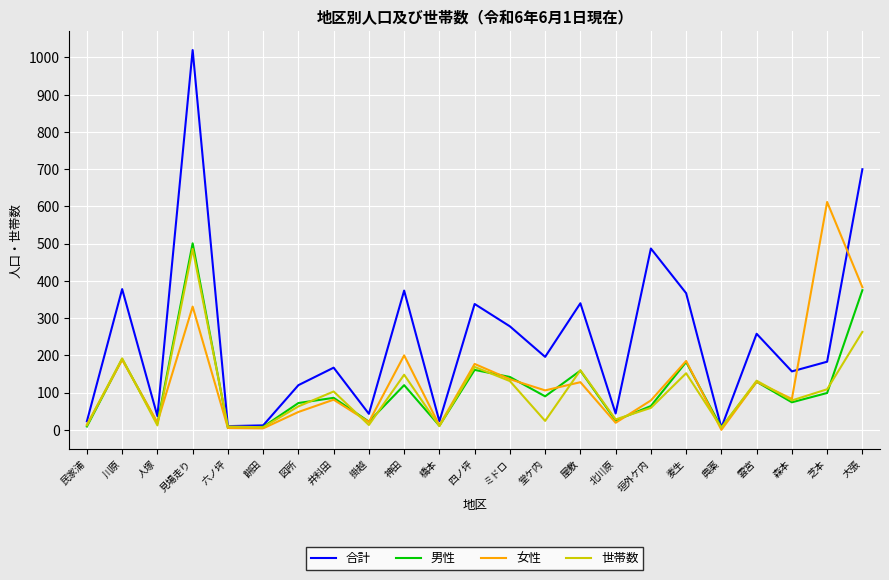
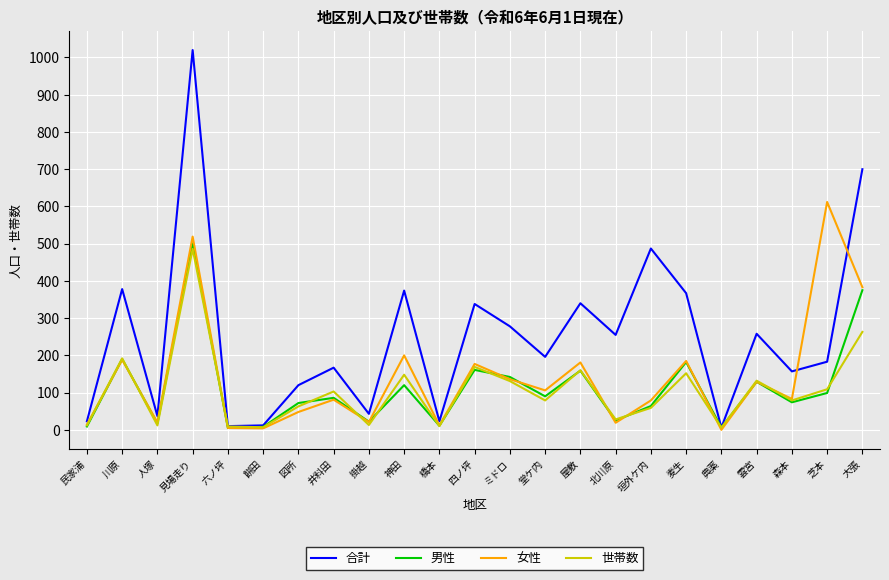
女性, 見場走り: 330 -> 520
世帯数, 堂ケ内: 20 -> 80
女性, 屋敷: 130 -> 180
合計, 北川原: 40 -> 260
